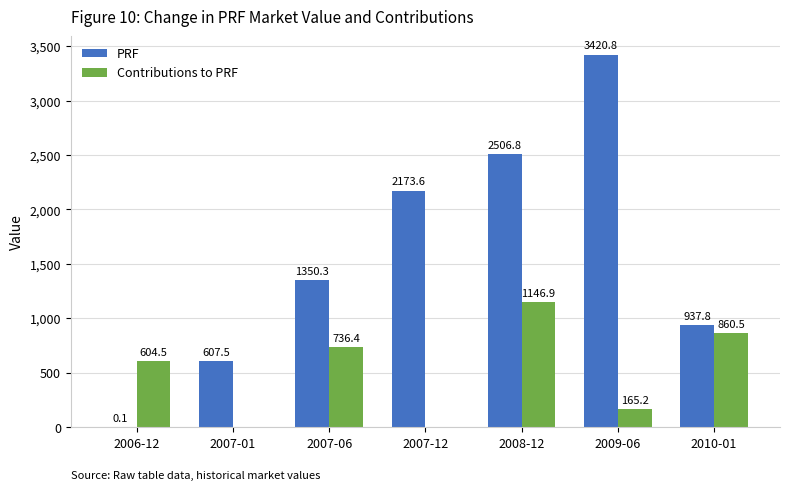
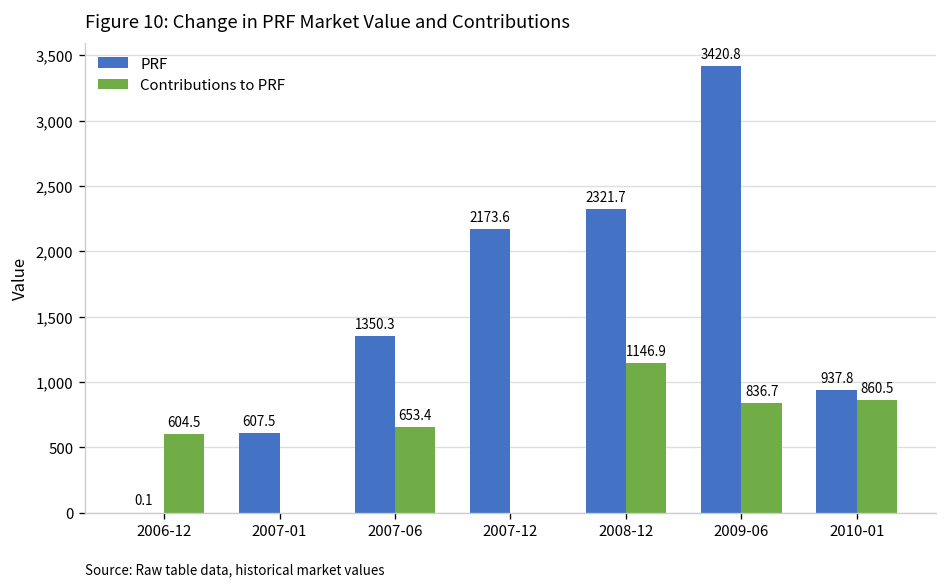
Contributions to PRF, 2007-06: 736.4 -> 653.4
PRF, 2008-12: 2506.8 -> 2321.7
Contributions to PRF, 2009-06: 165.2 -> 836.7
